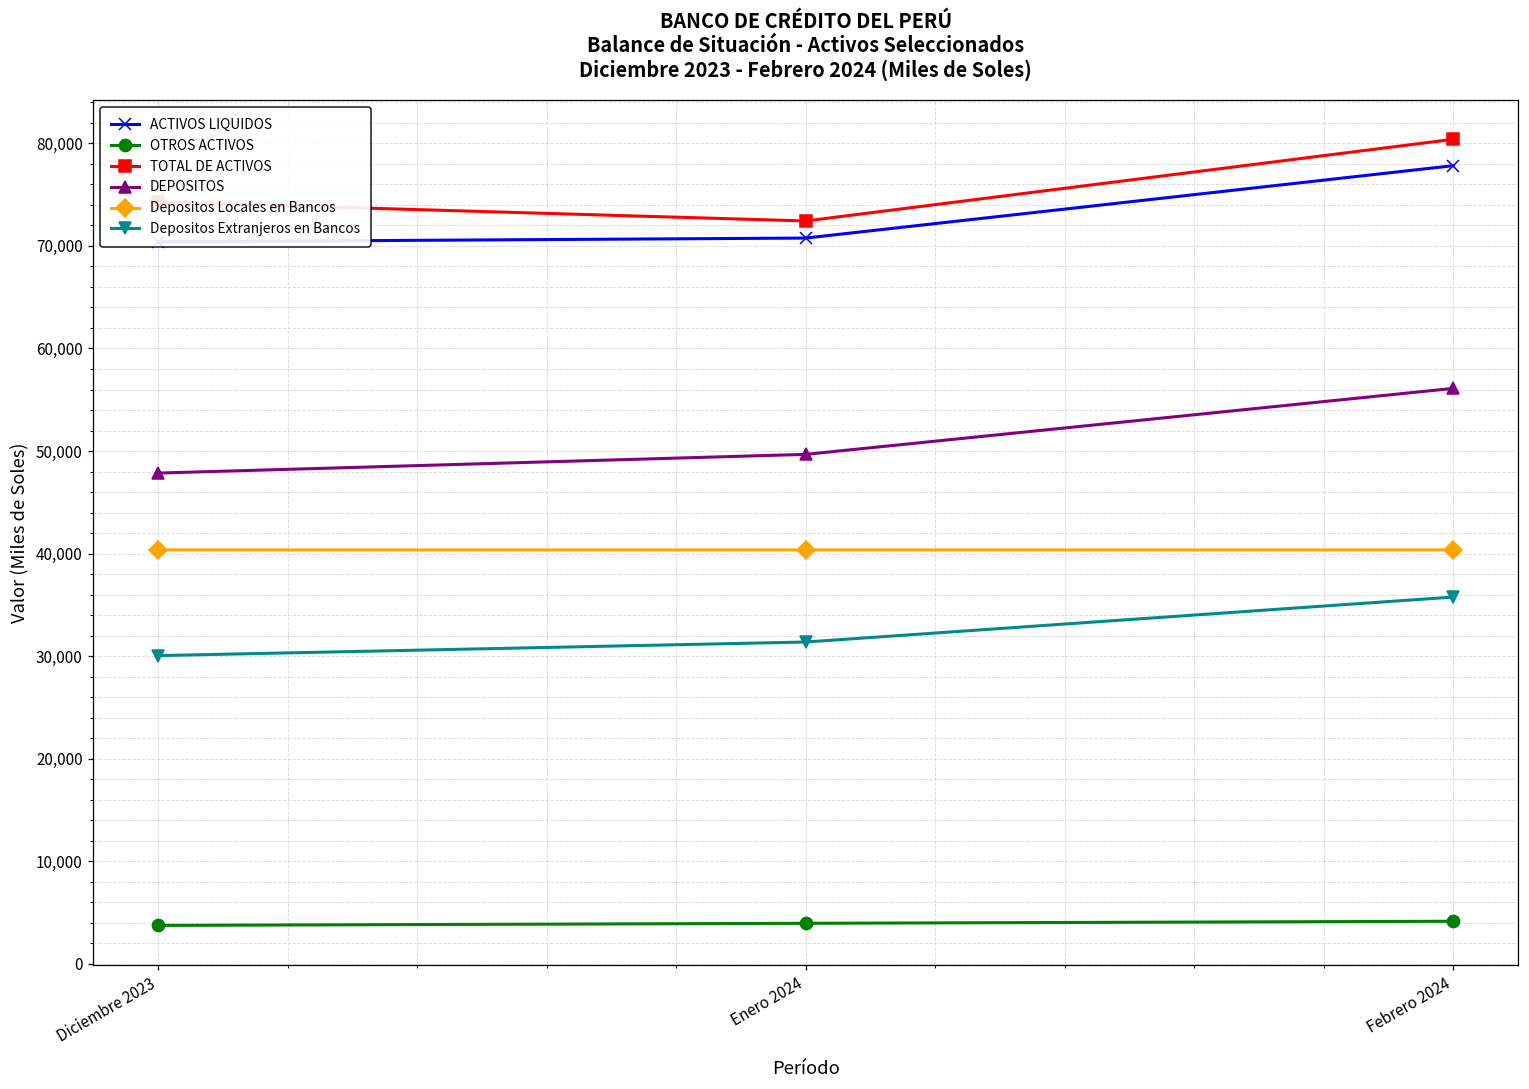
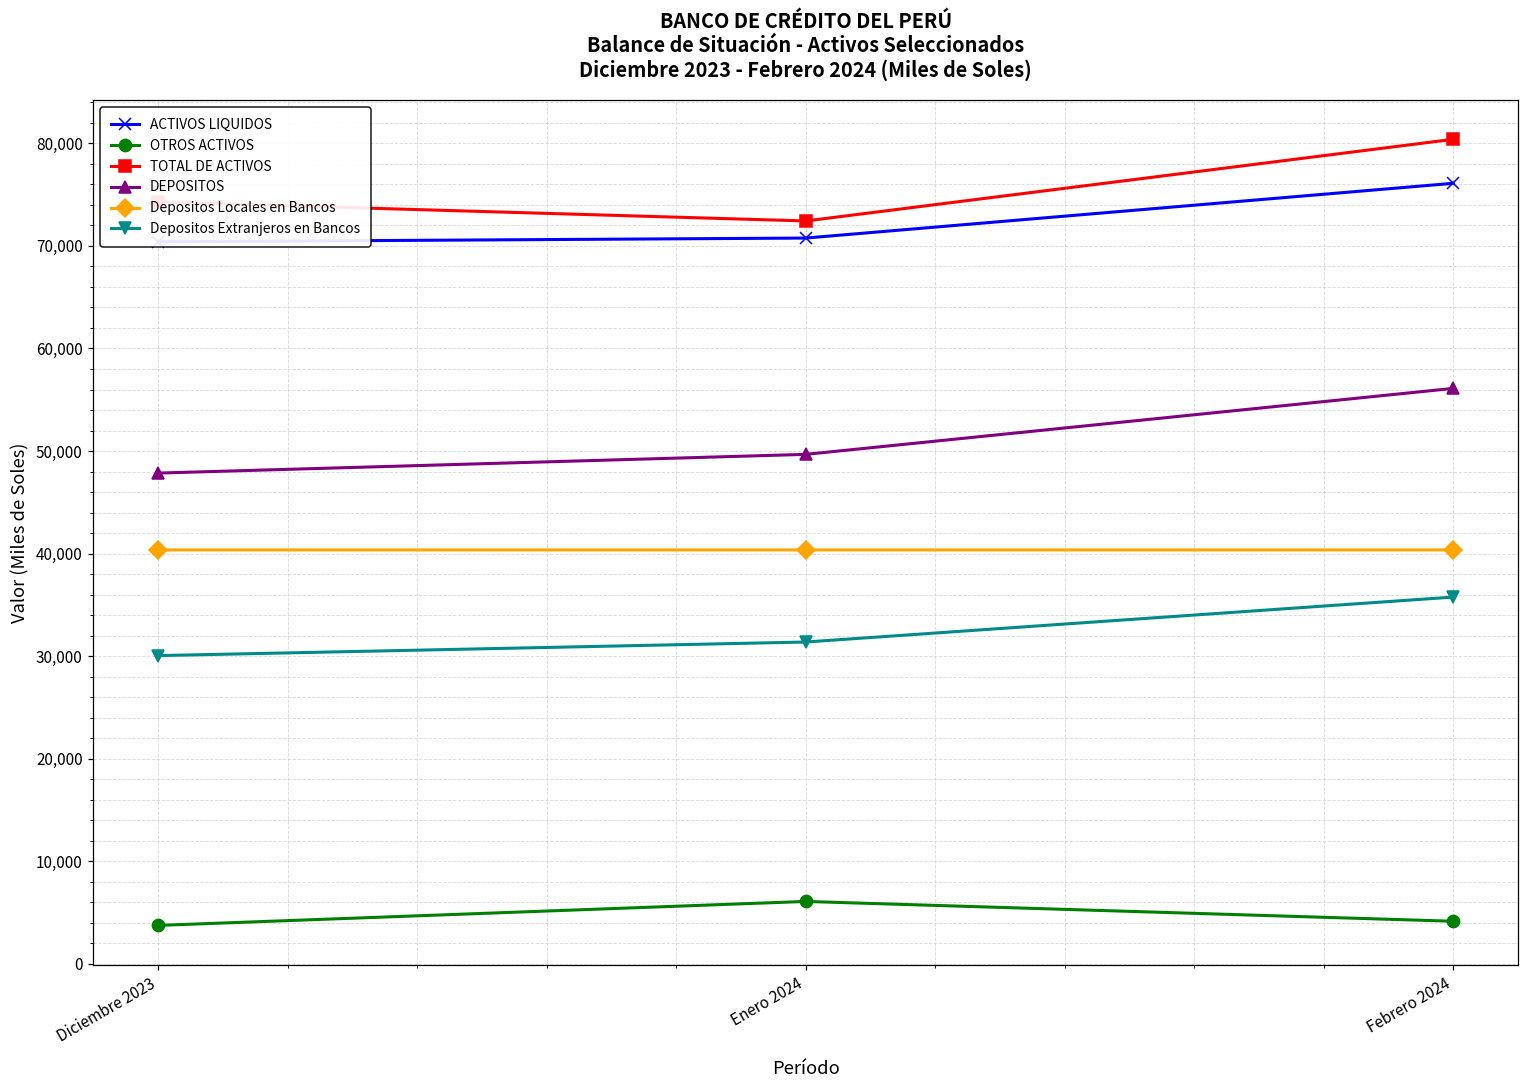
OTROS ACTIVOS, Enero 2024: 4,000 -> 6,000
ACTIVOS LIQUIDOS, Febrero 2024: 78,000 -> 76,000
